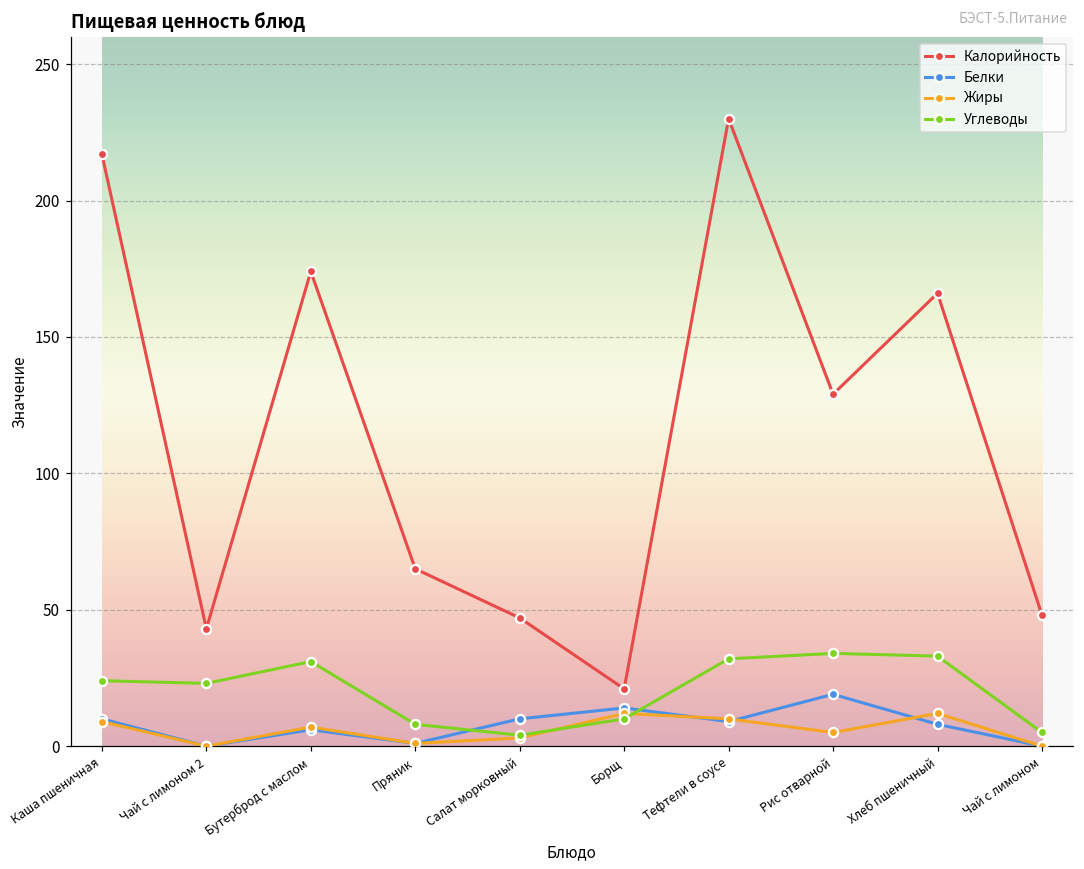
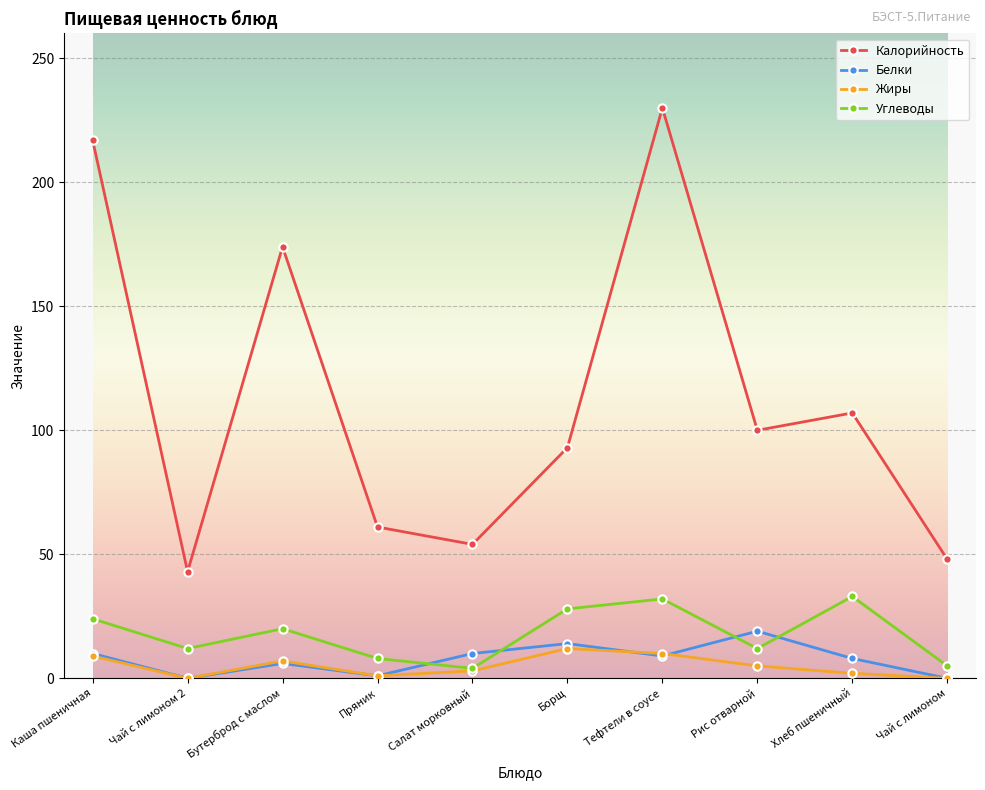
Углеводы, Чай с лимоном 2: 23 -> 12
Углеводы, Бутерброд с маслом: 31 -> 20
Калорийность, Пряник: 65 -> 61
Калорийность, Салат морковный: 47 -> 54
Калорийность, Борщ: 21 -> 93
Углеводы, Борщ: 10 -> 28
Калорийность, Рис отварной: 129 -> 100
Углеводы, Рис отварной: 34 -> 12
Калорийность, Хлеб пшеничный: 166 -> 107
Жиры, Хлеб пшеничный: 12 -> 2
